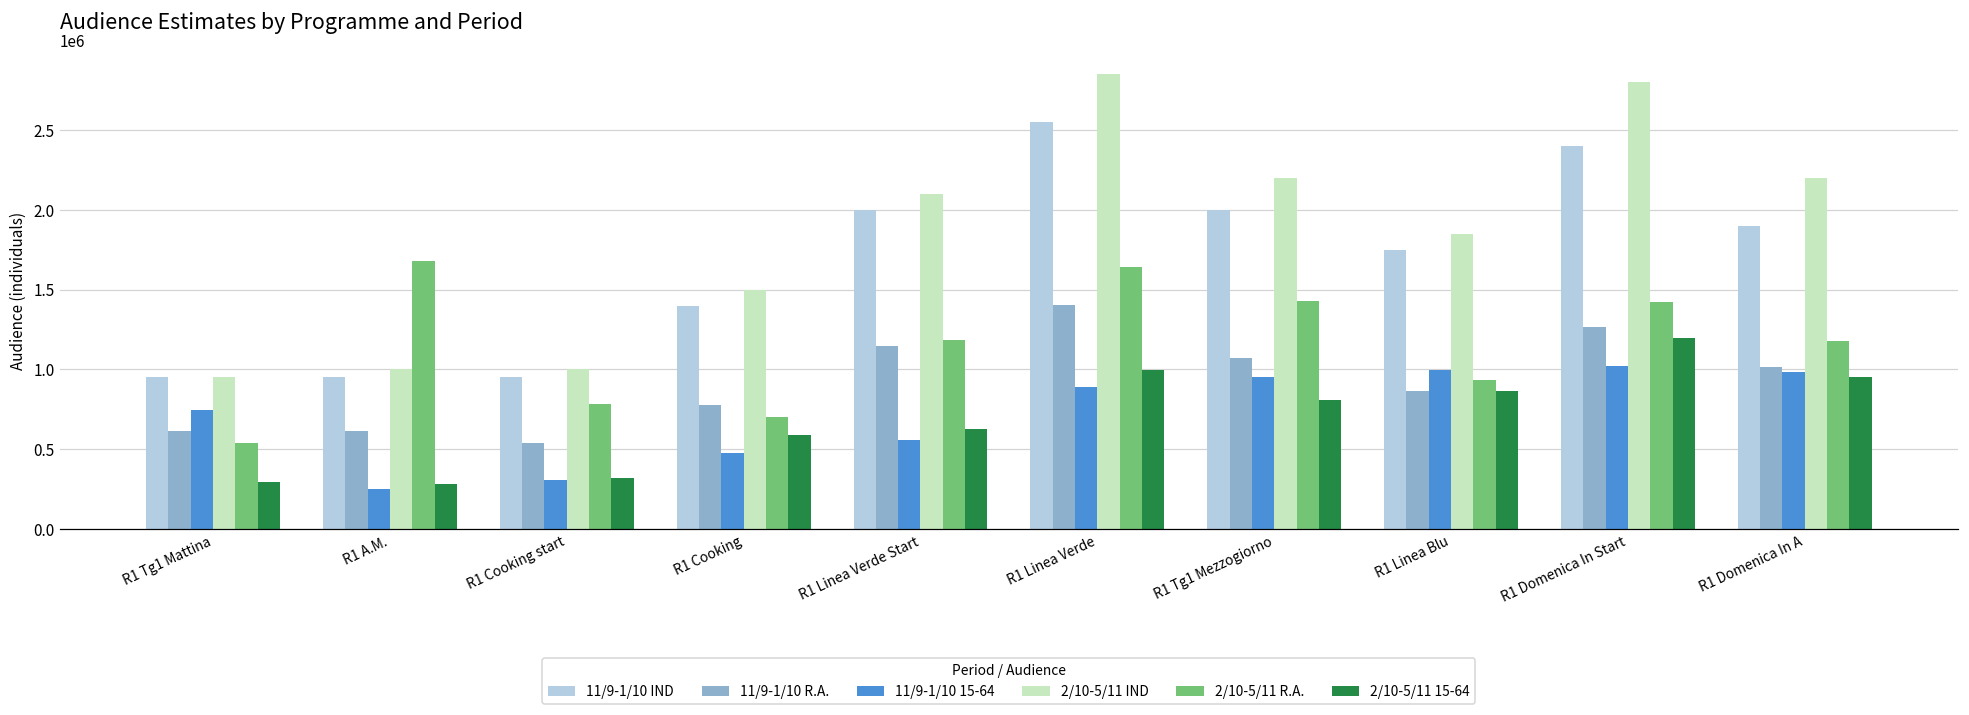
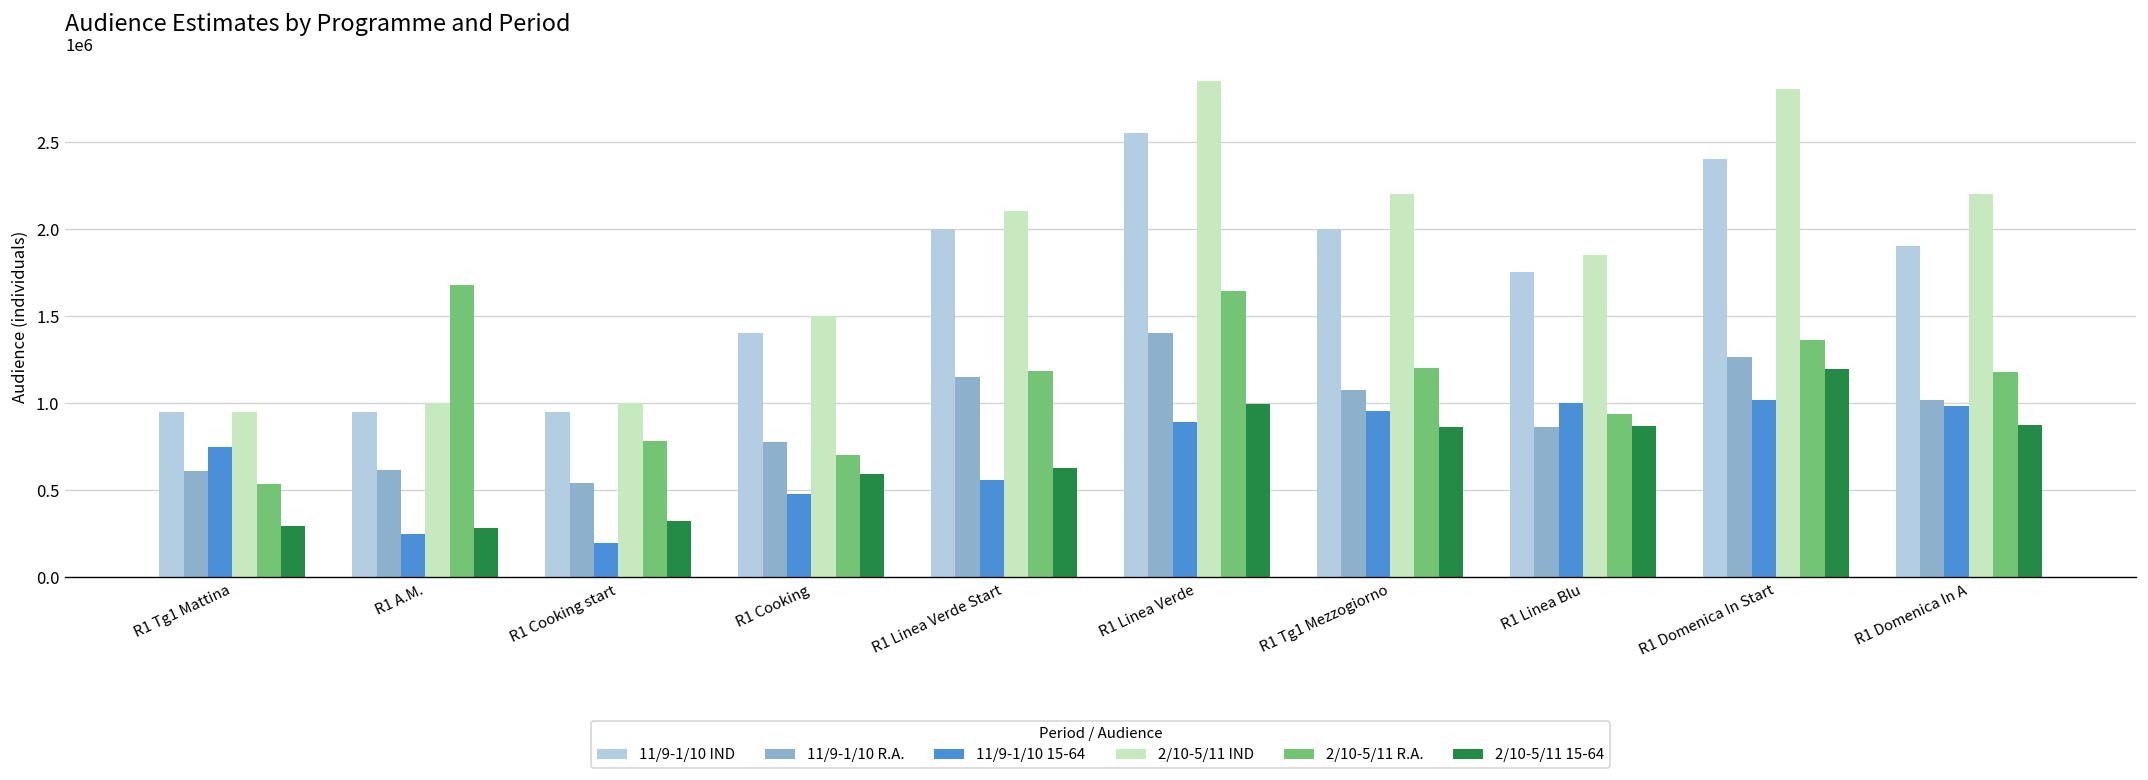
11/9-1/10 15-64, R1 Cooking start: 310000 -> 190000
2/10-5/11 R.A., R1 Tg1 Mezzogiorno: 1430000 -> 1200000
2/10-5/11 15-64, R1 Tg1 Mezzogiorno: 810000 -> 860000
2/10-5/11 R.A., R1 Domenica In Start: 1420000 -> 1360000
2/10-5/11 15-64, R1 Domenica In A: 960000 -> 870000
